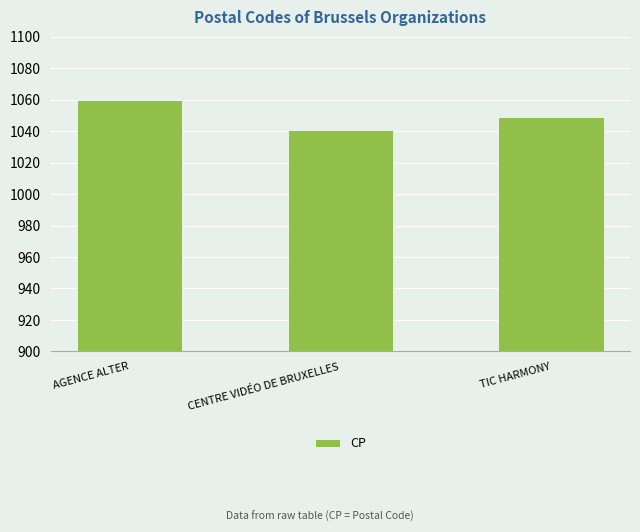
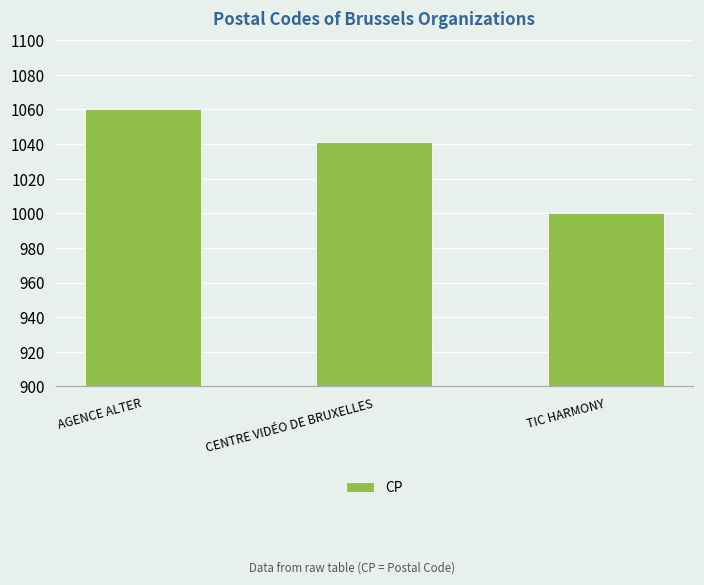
TIC HARMONY: 1049 -> 1000
